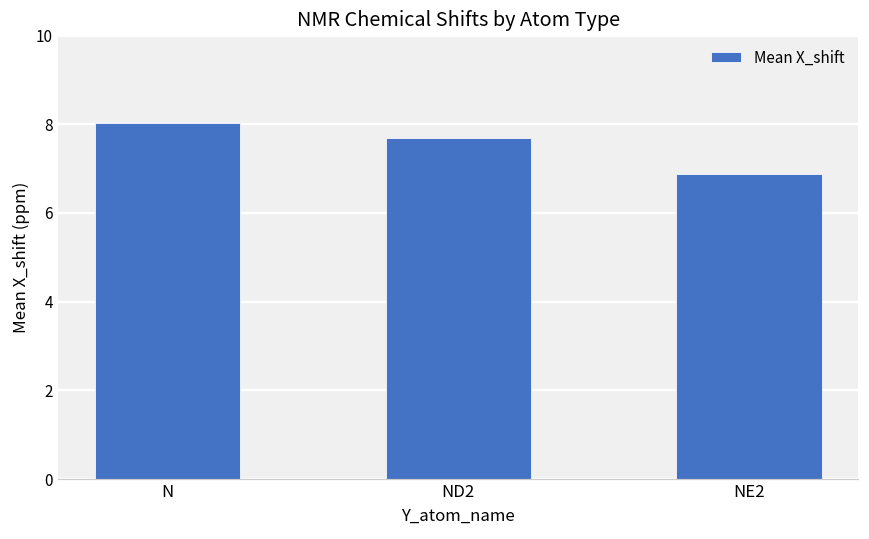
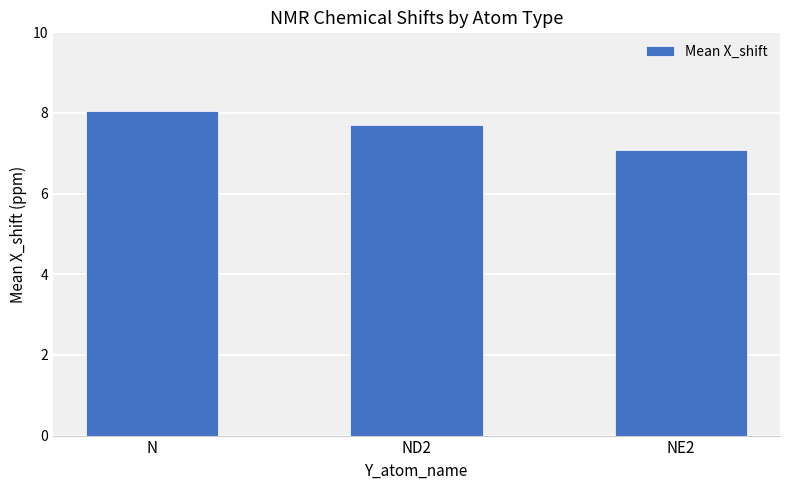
NE2: 6.9 -> 7.1
